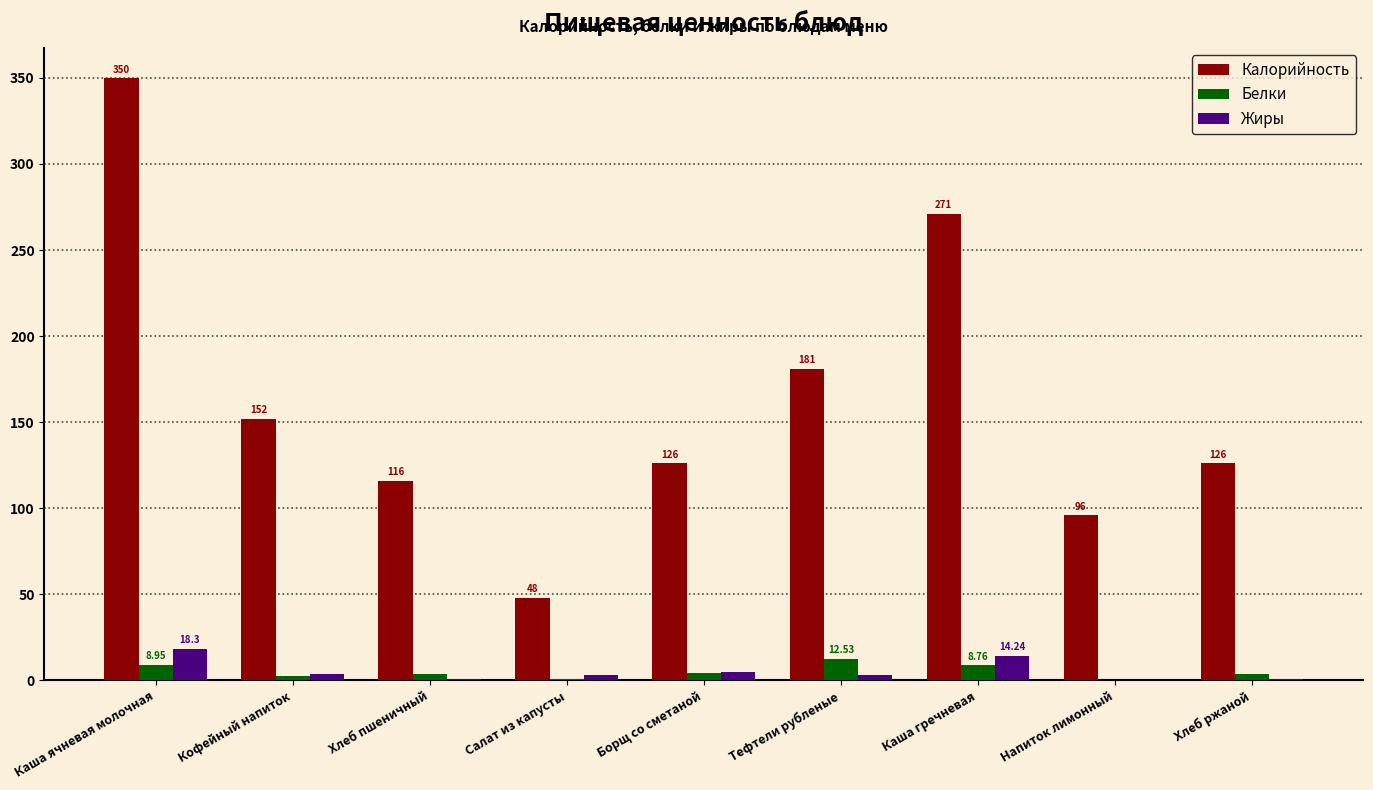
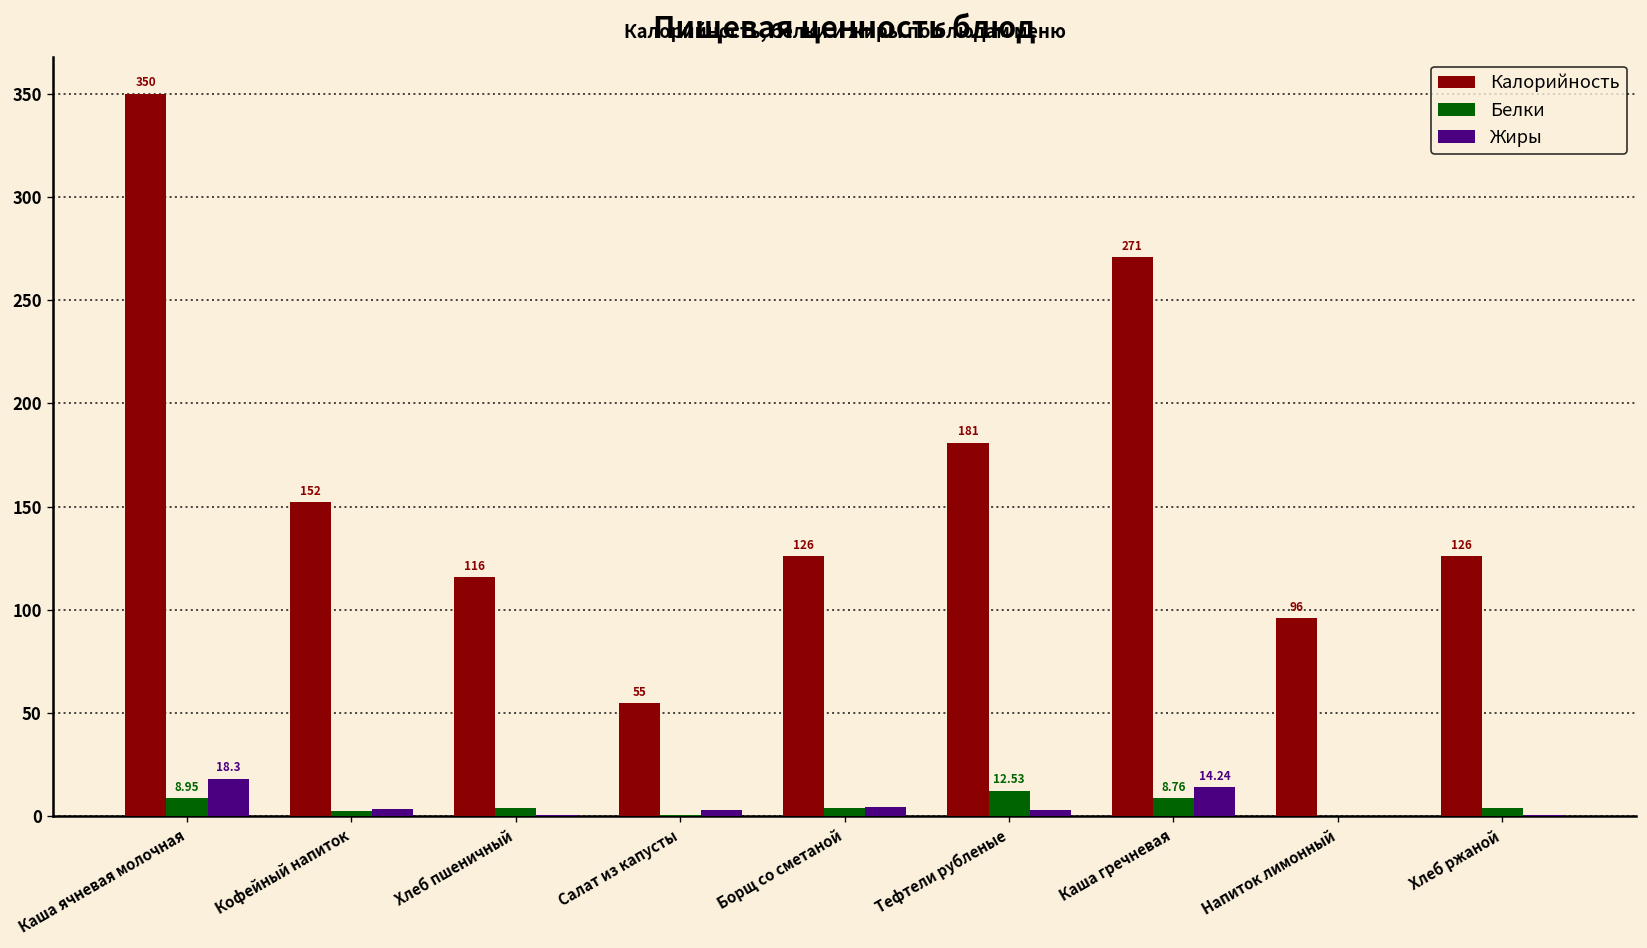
Калорийность, Салат из капусты: 48 -> 55
